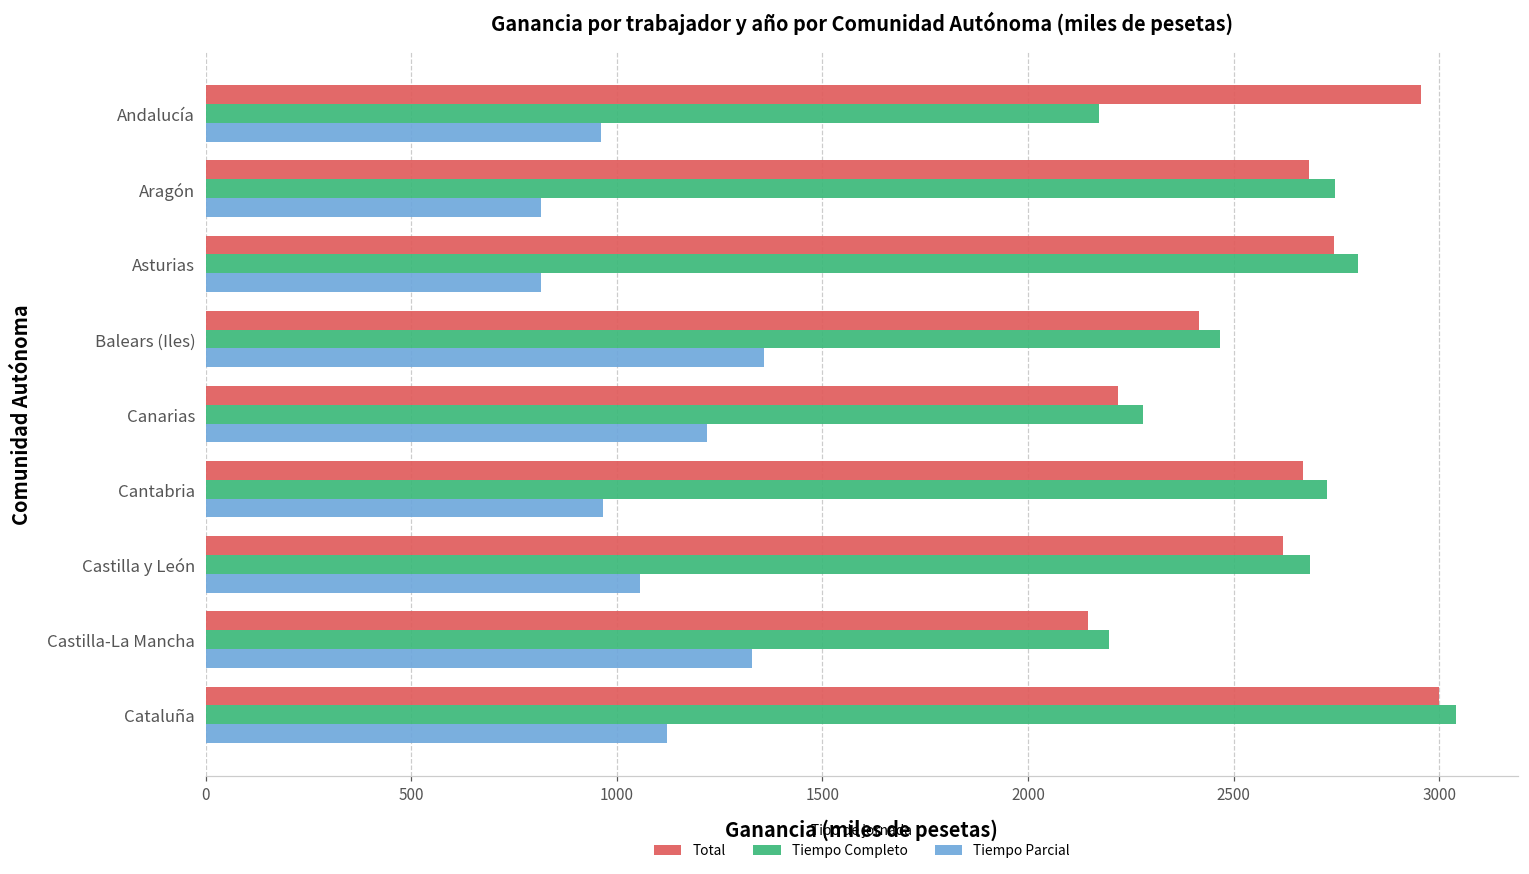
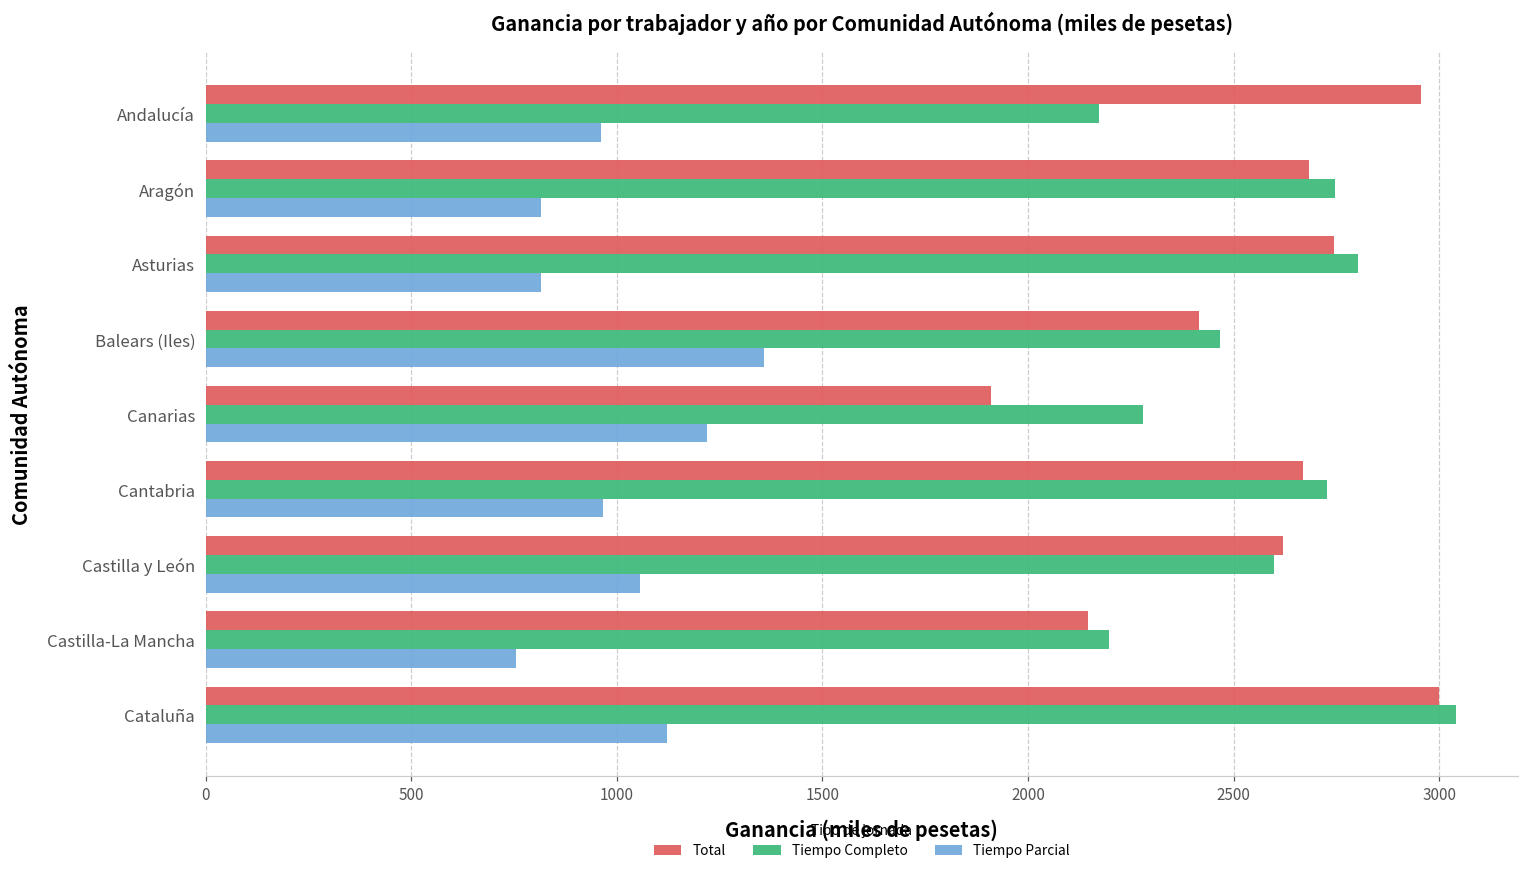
Total, Canarias: 2220 -> 1910
Tiempo Completo, Castilla y León: 2690 -> 2600
Tiempo Parcial, Castilla-La Mancha: 1330 -> 750
